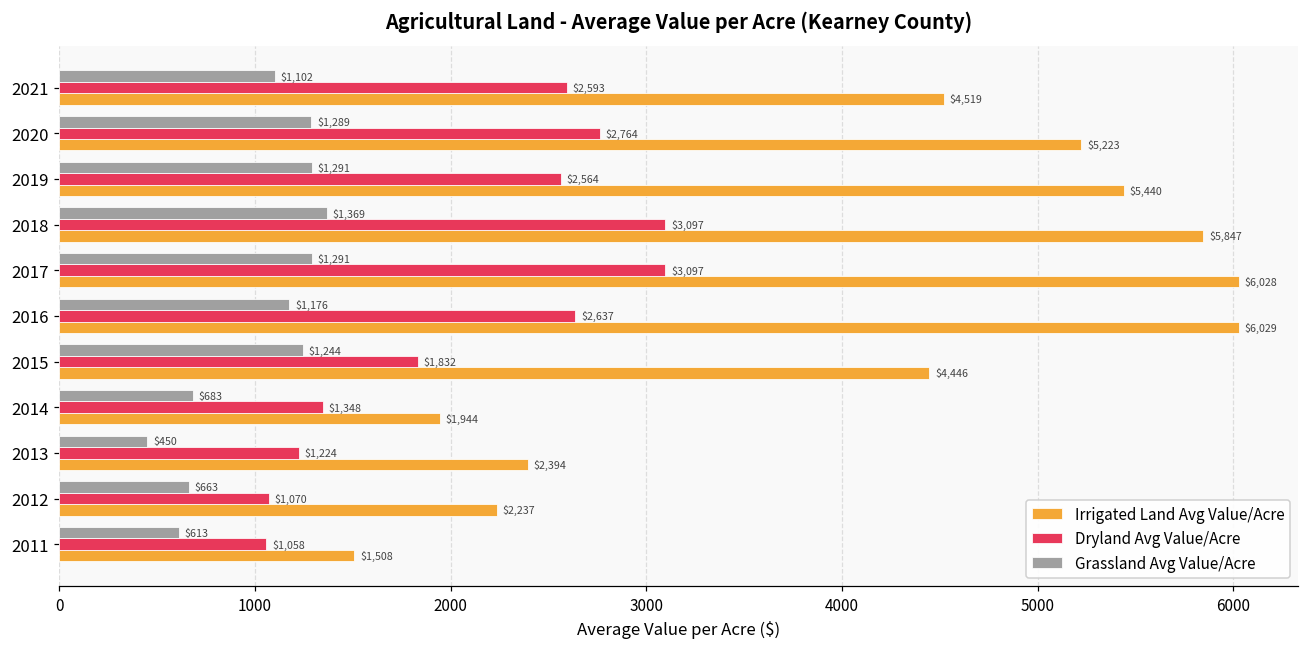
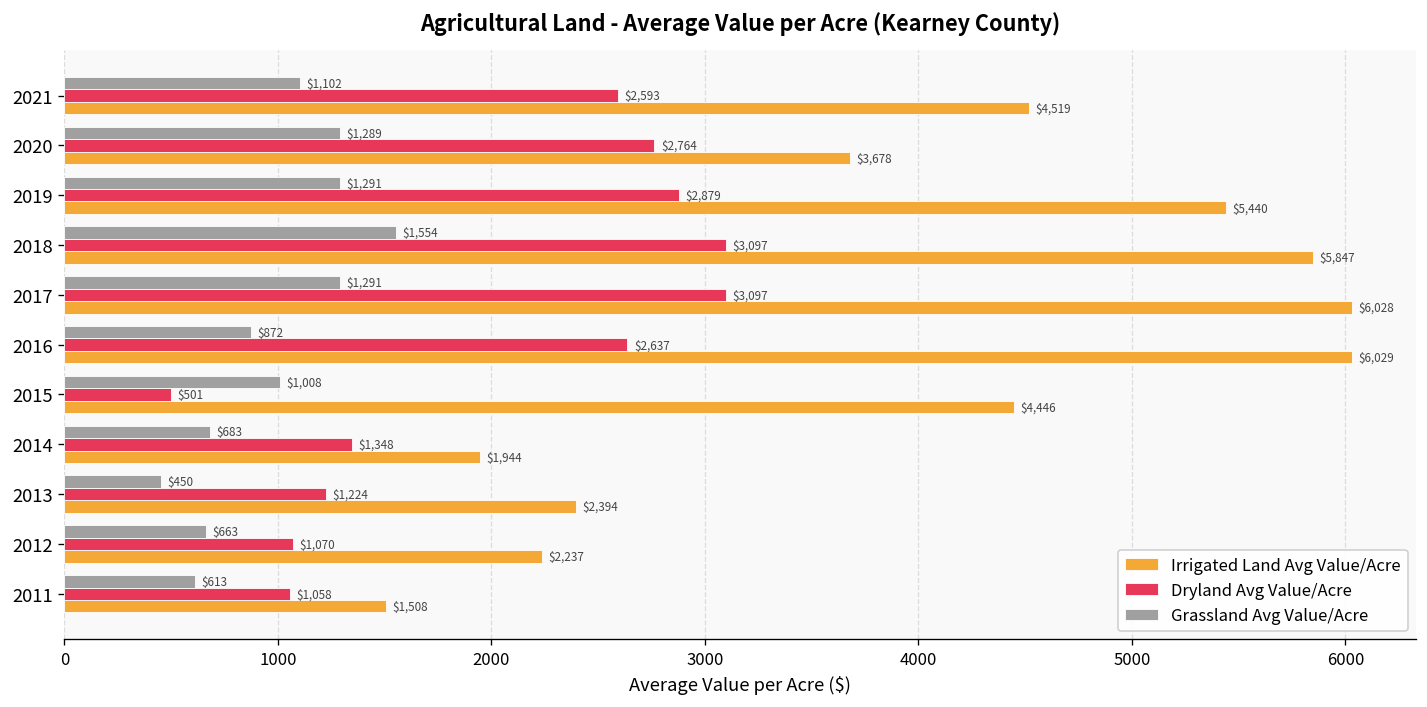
Irrigated Land Avg Value/Acre, 2020: $5,223 -> $3,678
Dryland Avg Value/Acre, 2019: $2,564 -> $2,879
Grassland Avg Value/Acre, 2018: $1,369 -> $1,554
Grassland Avg Value/Acre, 2016: $1,176 -> $872
Grassland Avg Value/Acre, 2015: $1,244 -> $1,008
Dryland Avg Value/Acre, 2015: $1,832 -> $501
